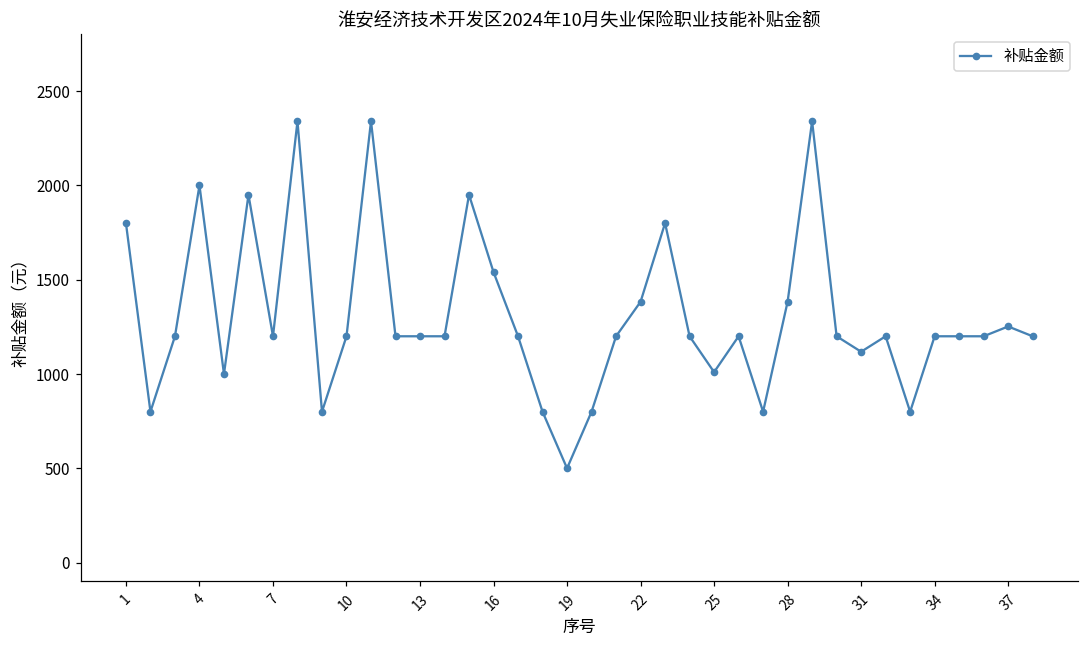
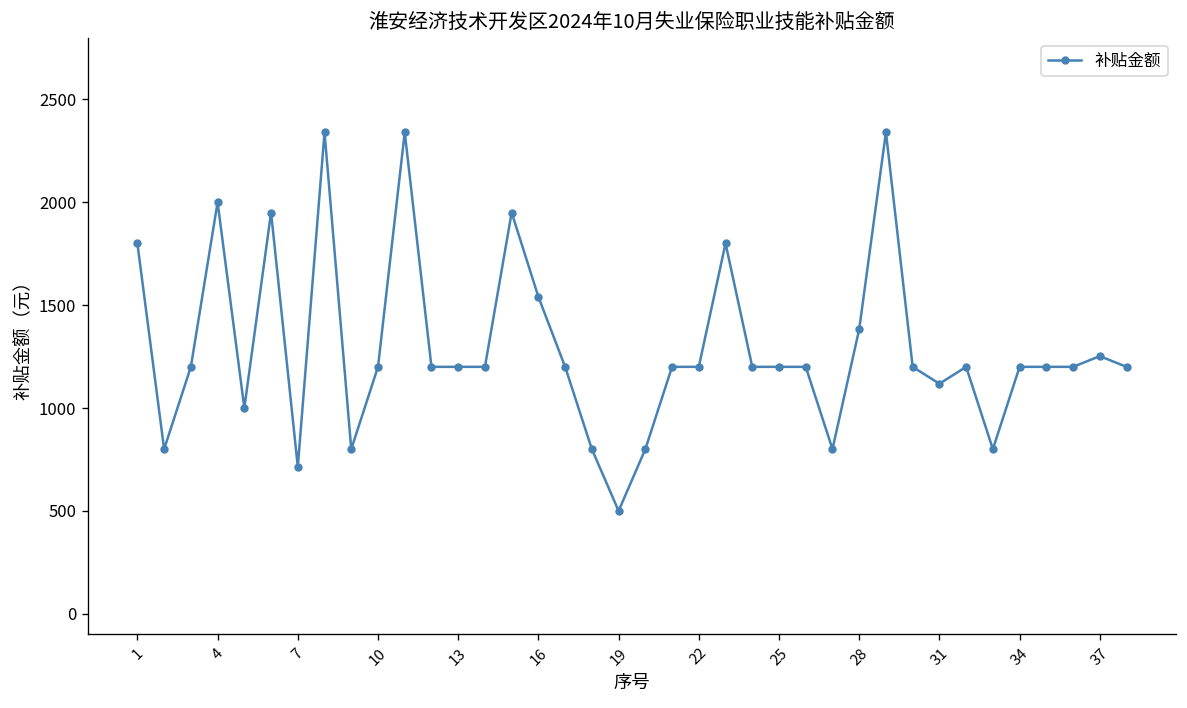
7: 1200 -> 710
22: 1380 -> 1200
25: 1010 -> 1200
